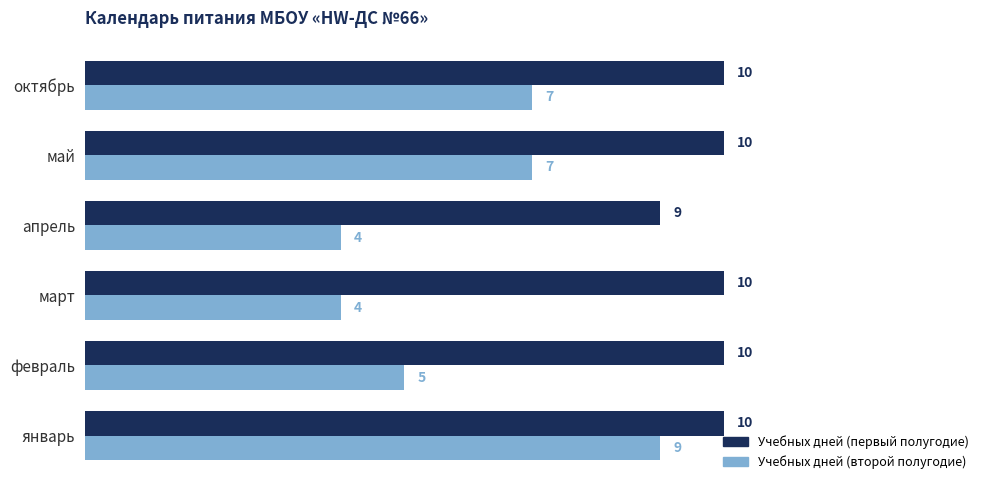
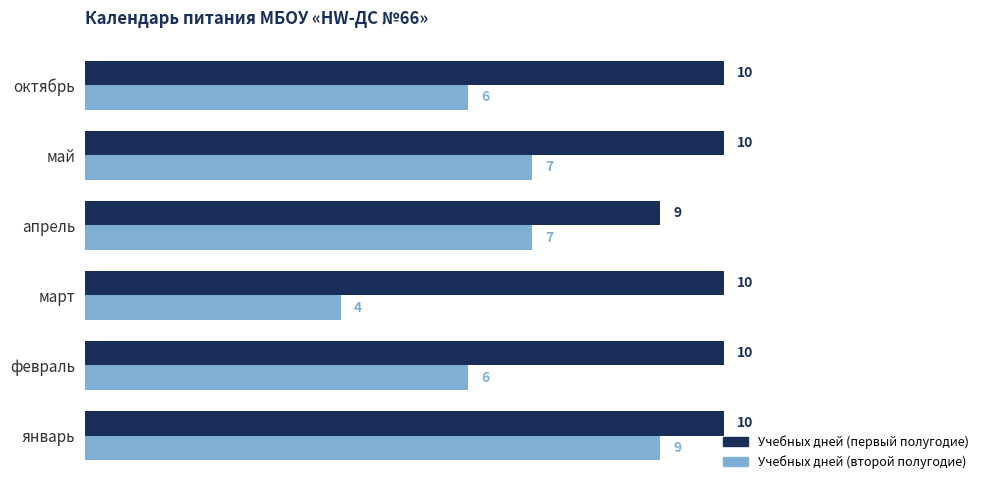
Учебных дней (второй полугодие), октябрь: 7 -> 6
Учебных дней (второй полугодие), апрель: 4 -> 7
Учебных дней (второй полугодие), февраль: 5 -> 6
